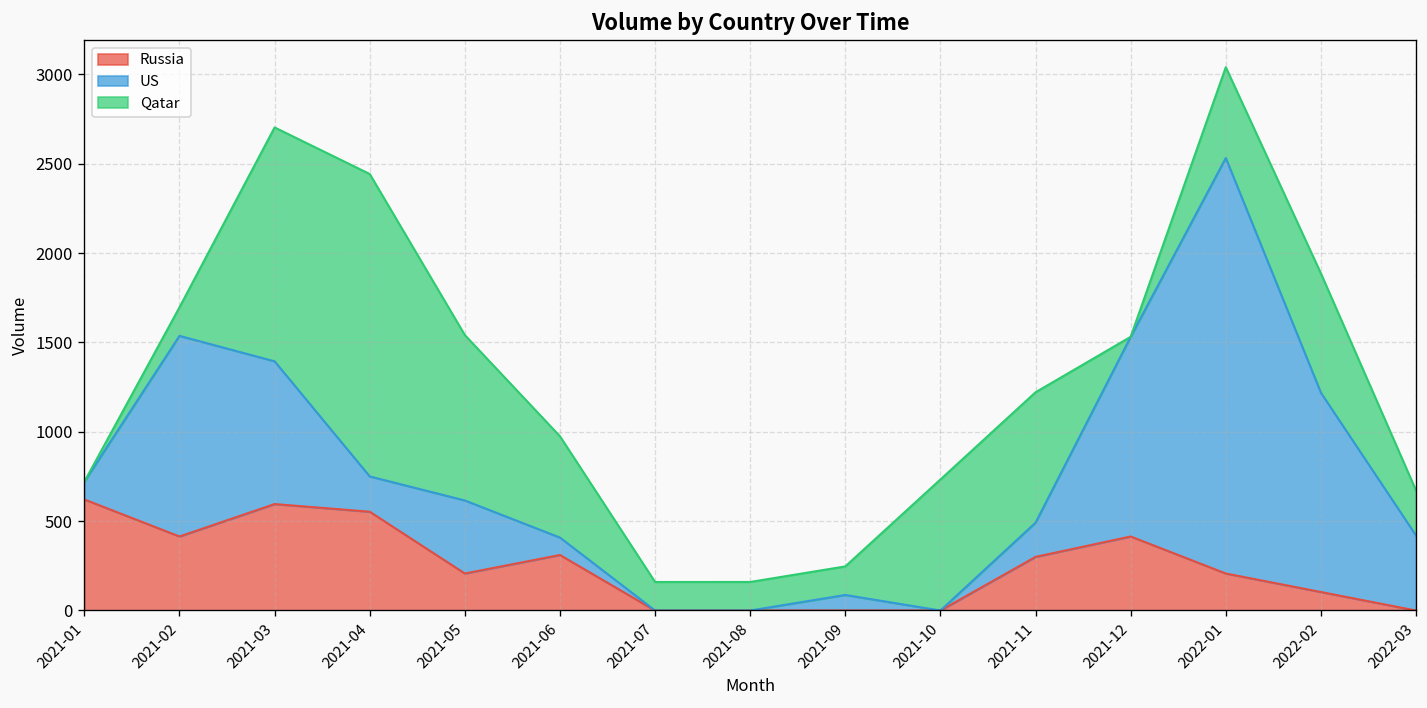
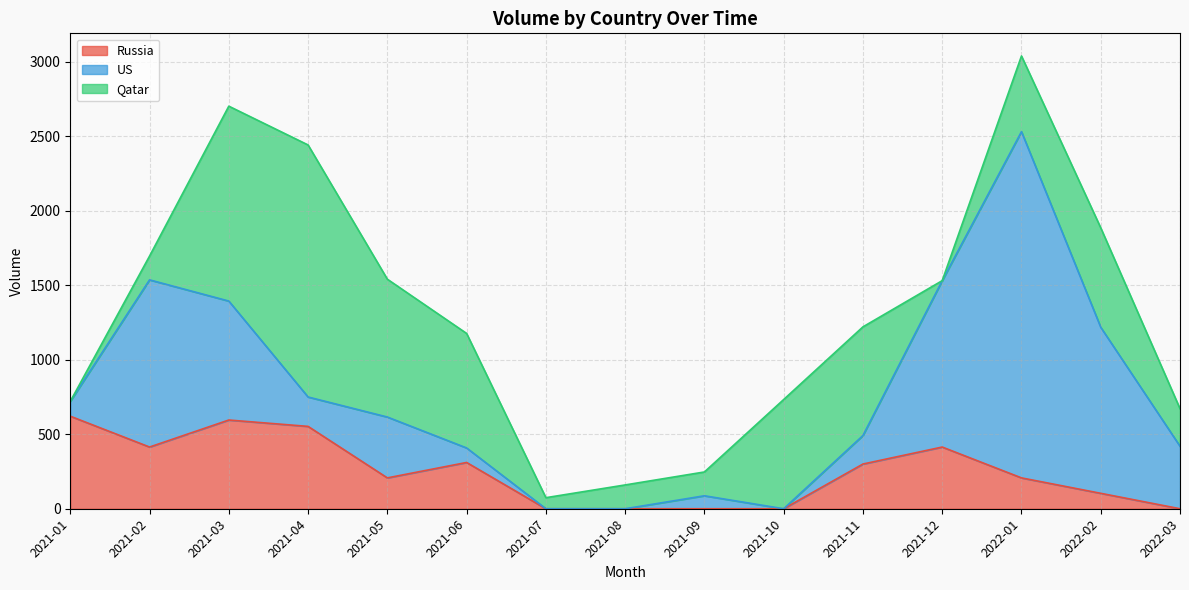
Qatar, 2021-06: 570 -> 770
Qatar, 2021-07: 160 -> 70
